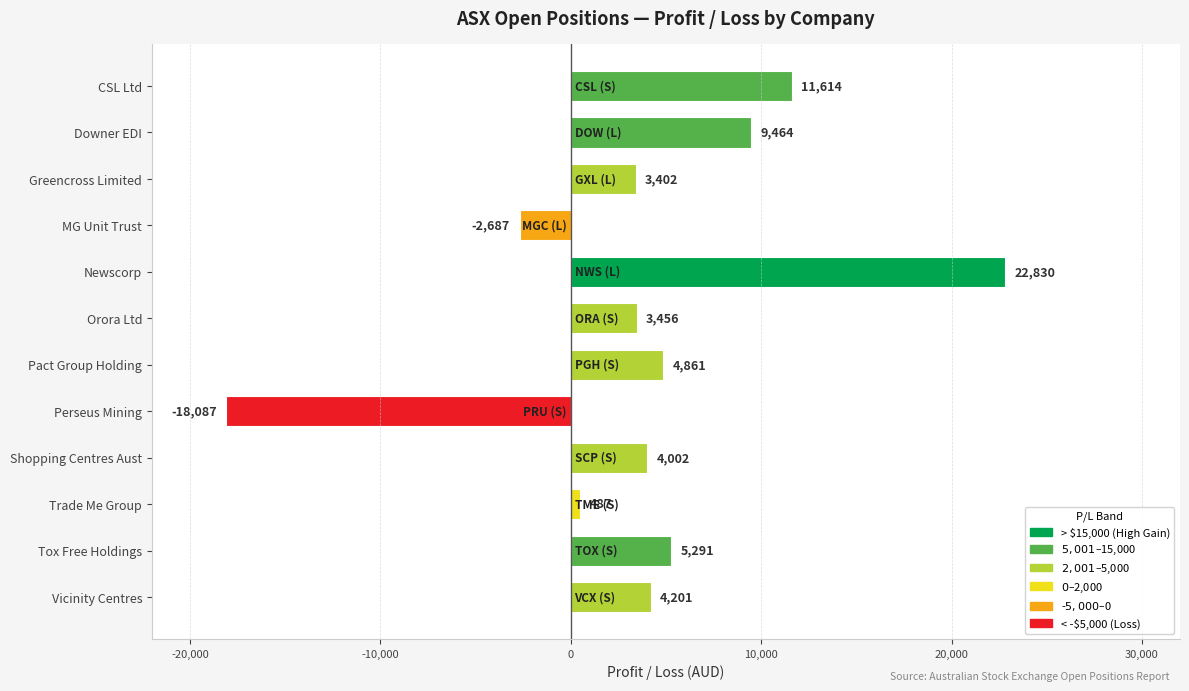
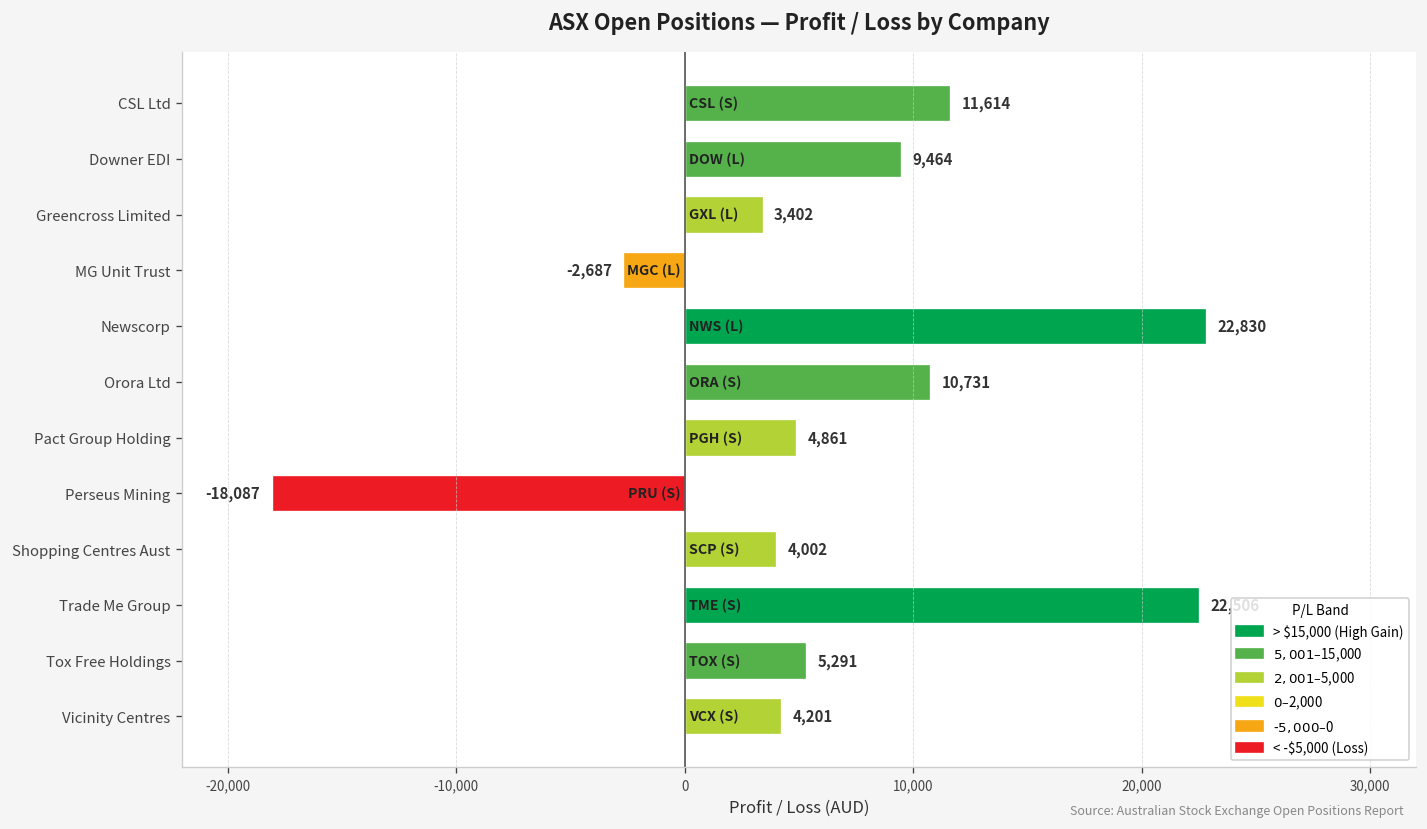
Orora Ltd: 3,456 -> 10,731
Trade Me Group: 500 -> 22,500
